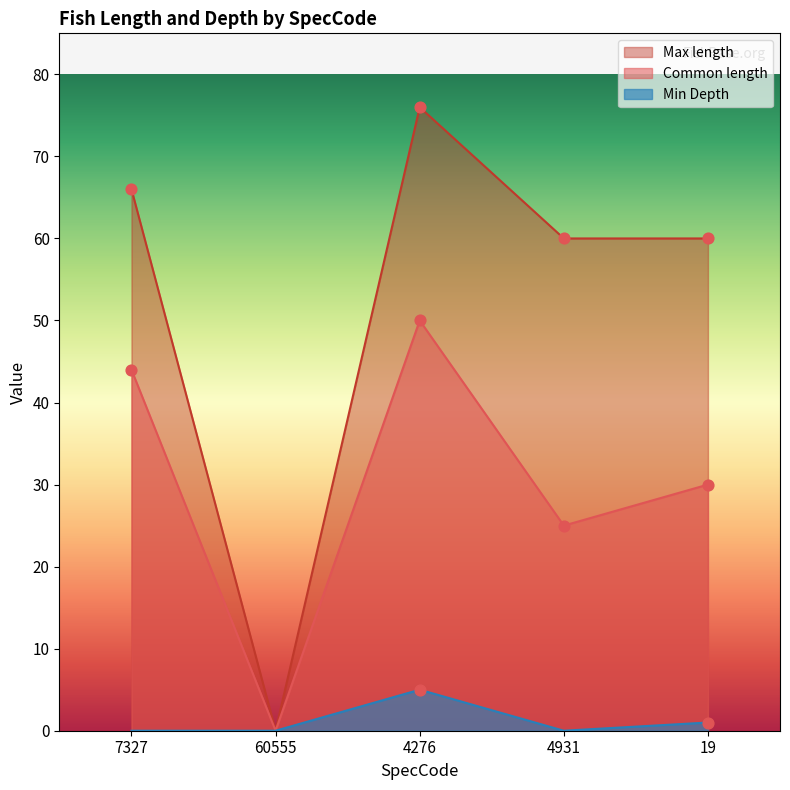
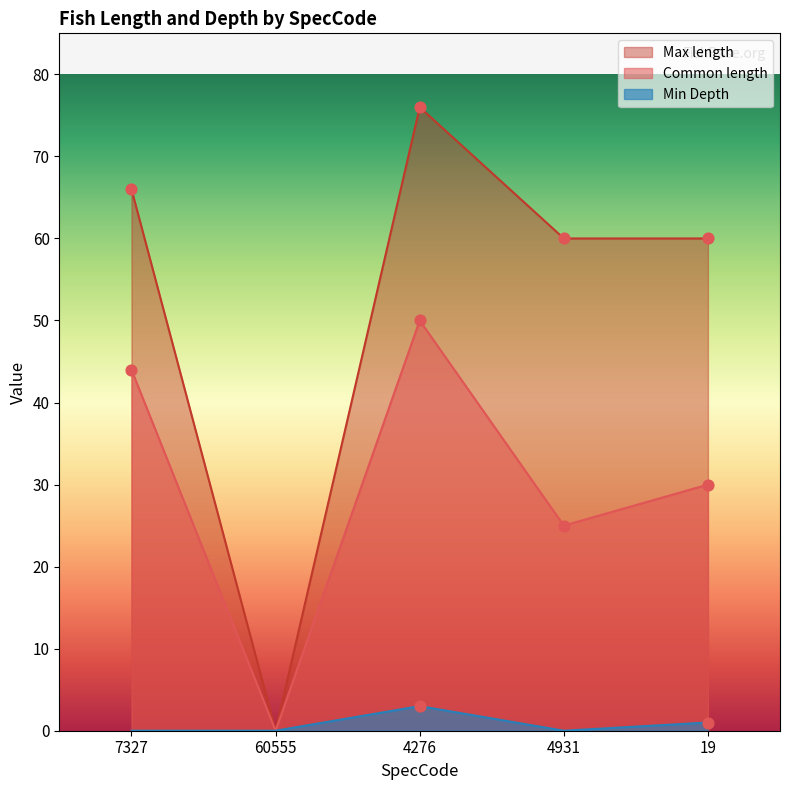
Min Depth, 4276: 5 -> 3
